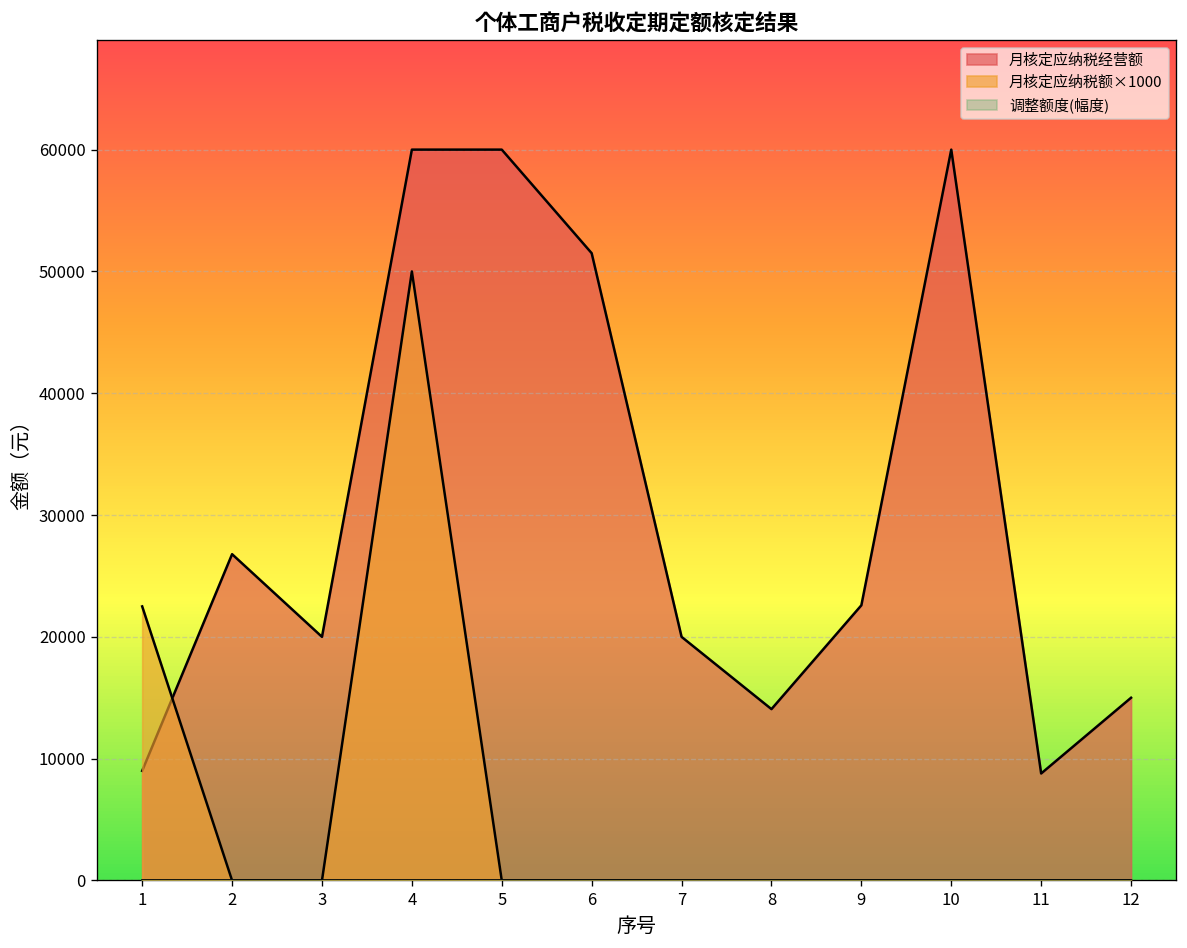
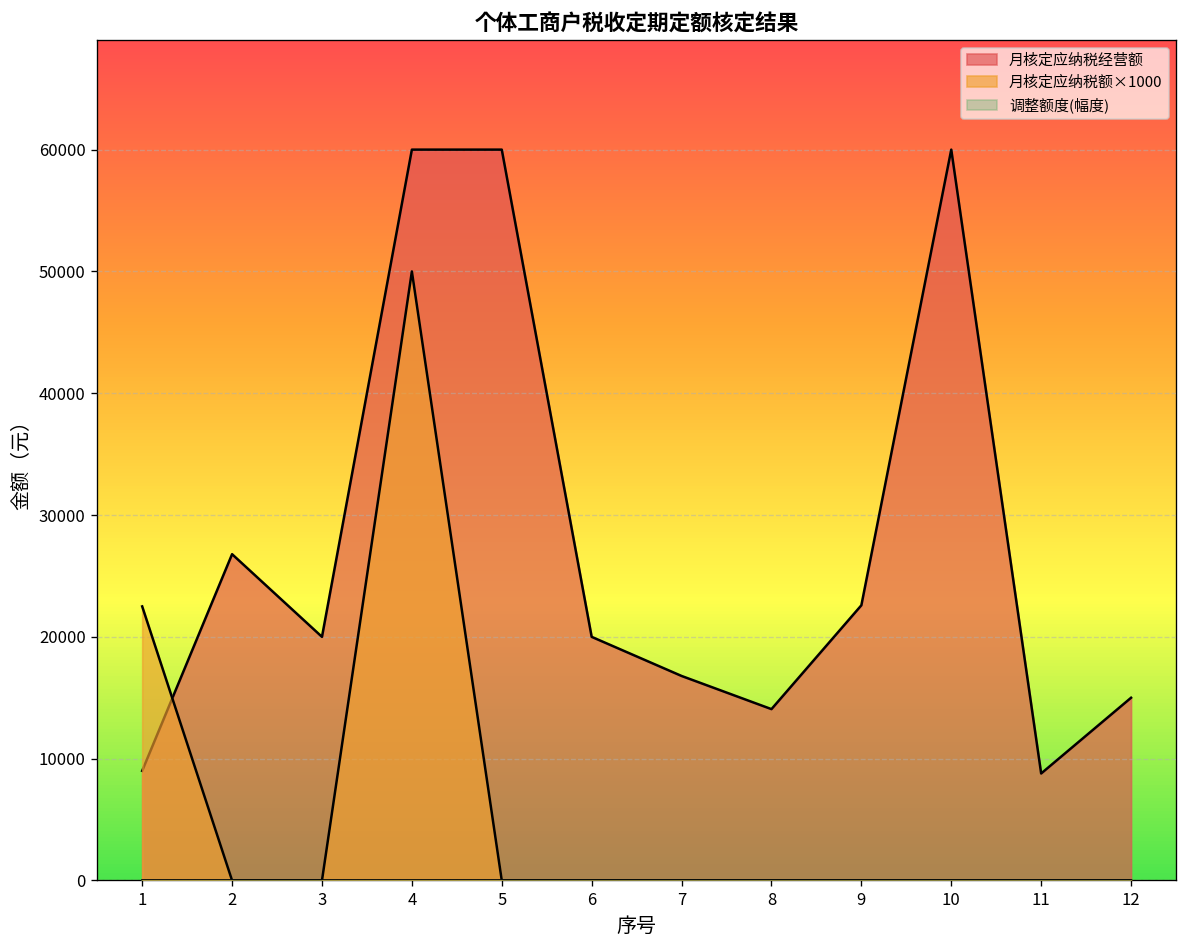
月核定应纳税经营额, 6: 51500 -> 20000
月核定应纳税经营额, 7: 20000 -> 16800
